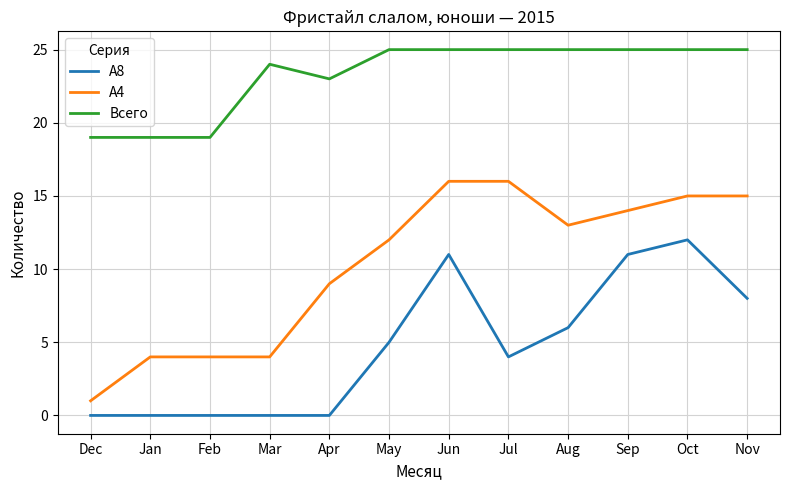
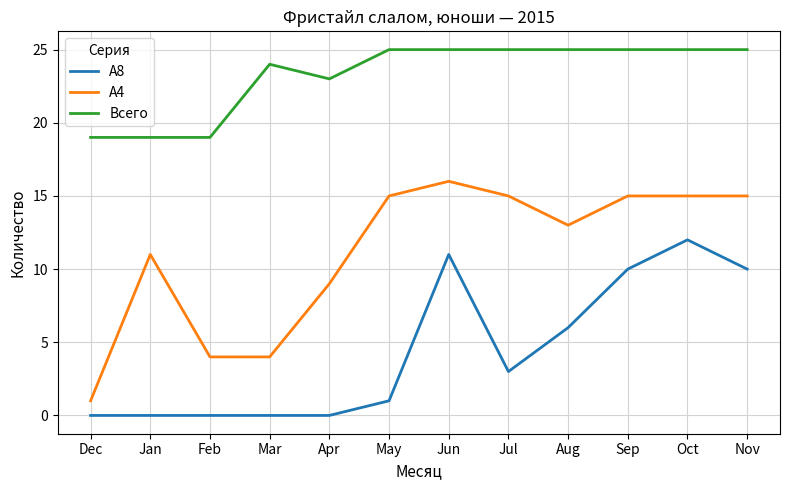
А4, Jan: 4 -> 11
A8, May: 5 -> 1
А4, May: 12 -> 15
A8, Jul: 4 -> 3
А4, Jul: 16 -> 15
A8, Sep: 11 -> 10
А4, Sep: 14 -> 15
A8, Nov: 8 -> 10
